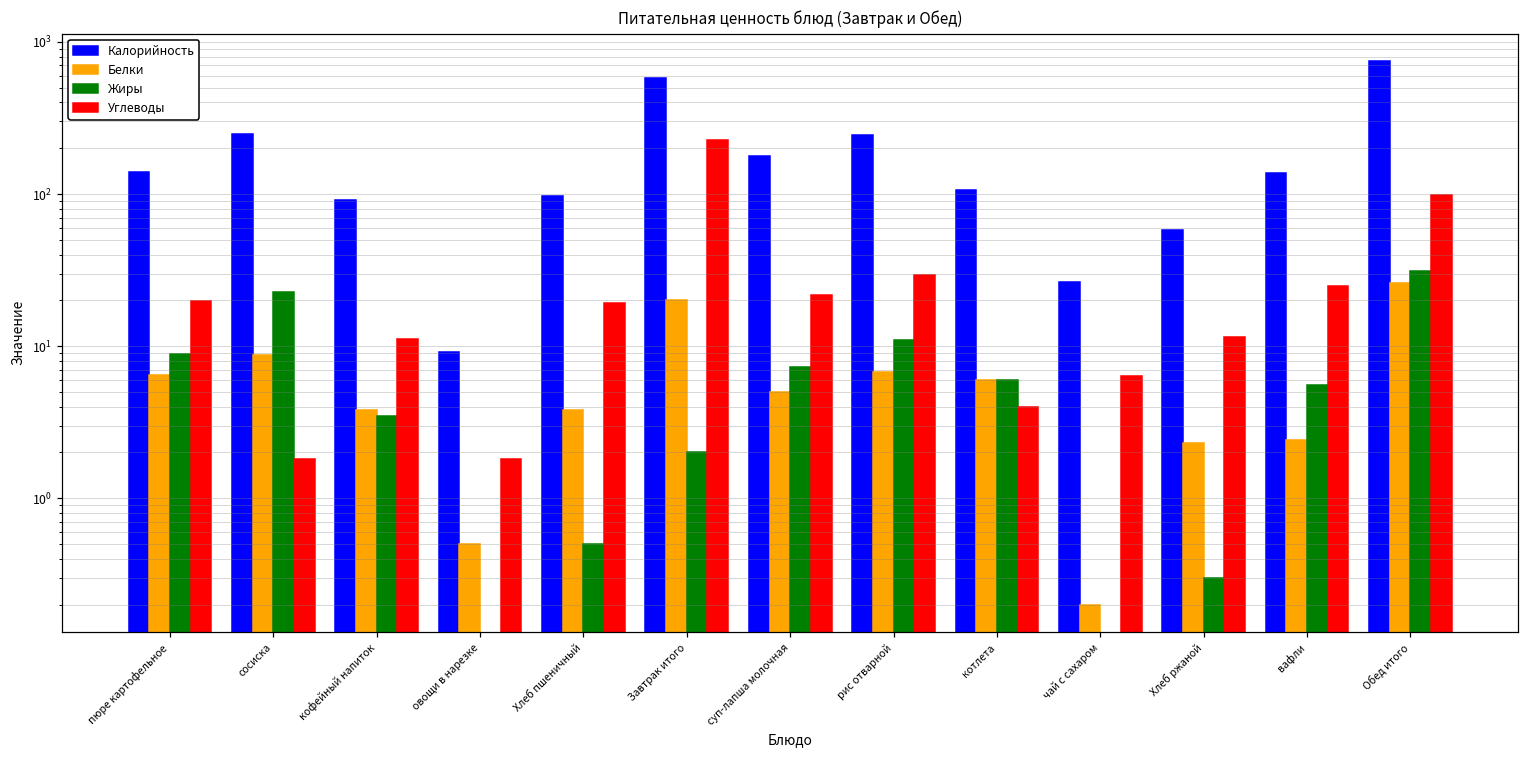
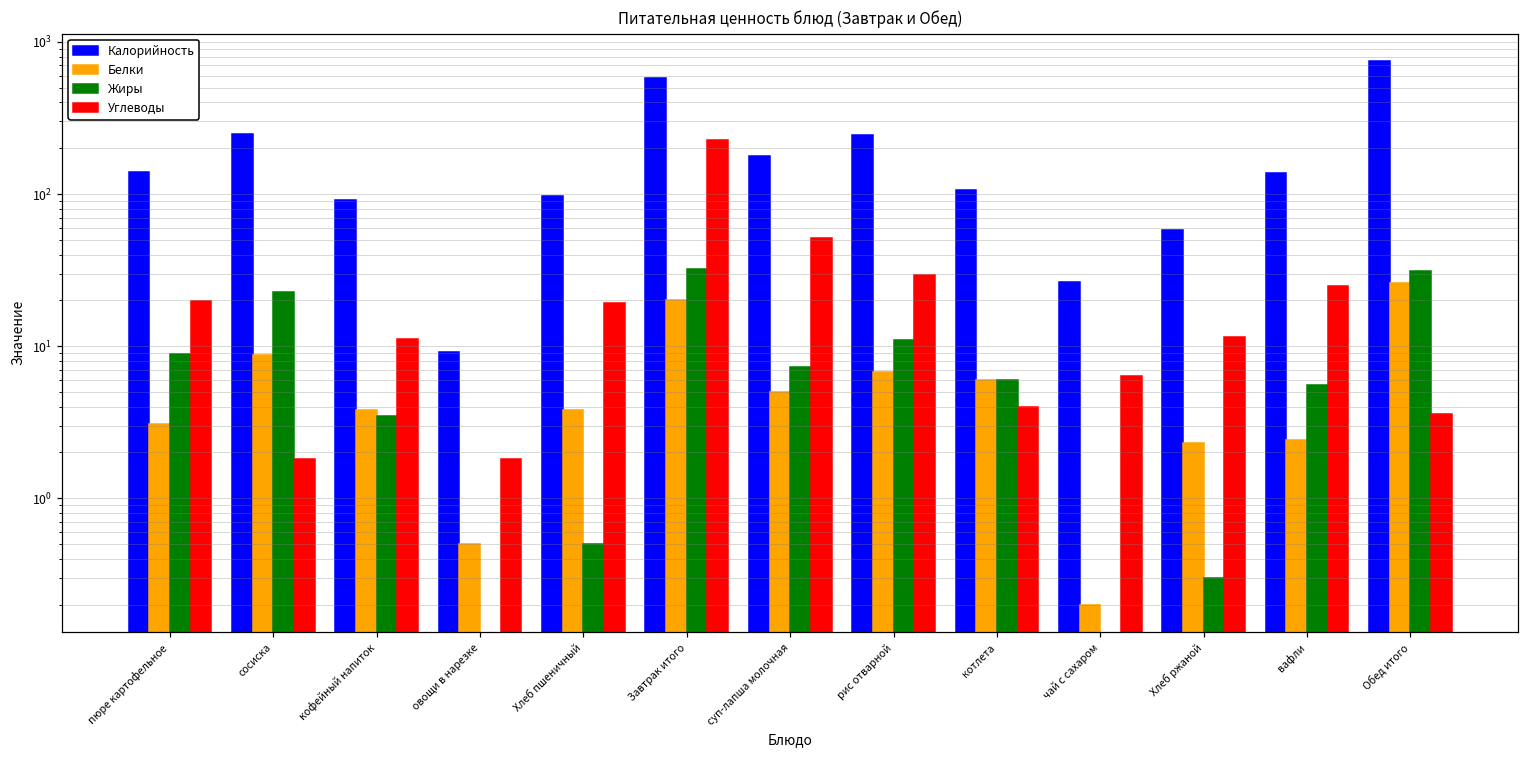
Белки, пюре картофельное: 6 -> 3.1
Жиры, Завтрак итого: 2 -> 32
Углеводы, суп-лапша молочная: 22 -> 51
Углеводы, Обед итого: 100 -> 3.6
